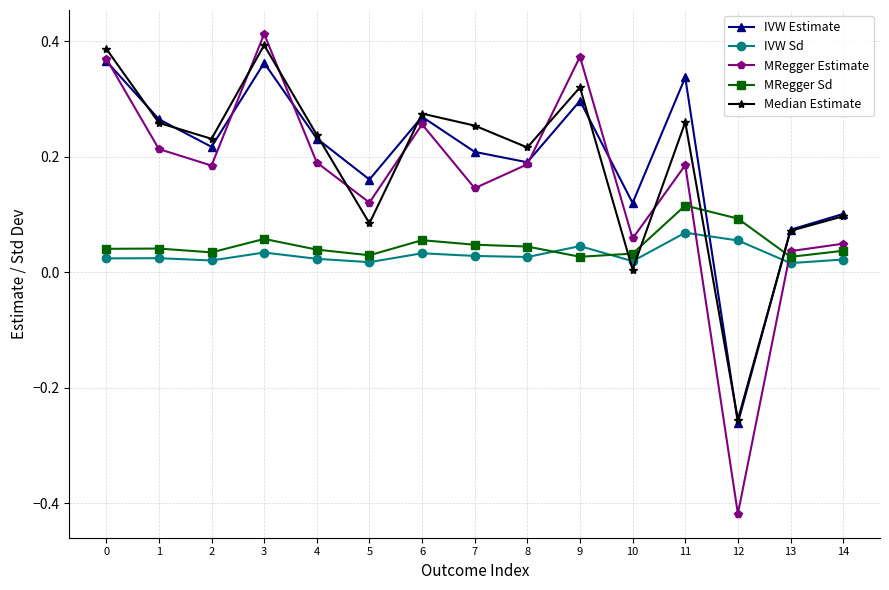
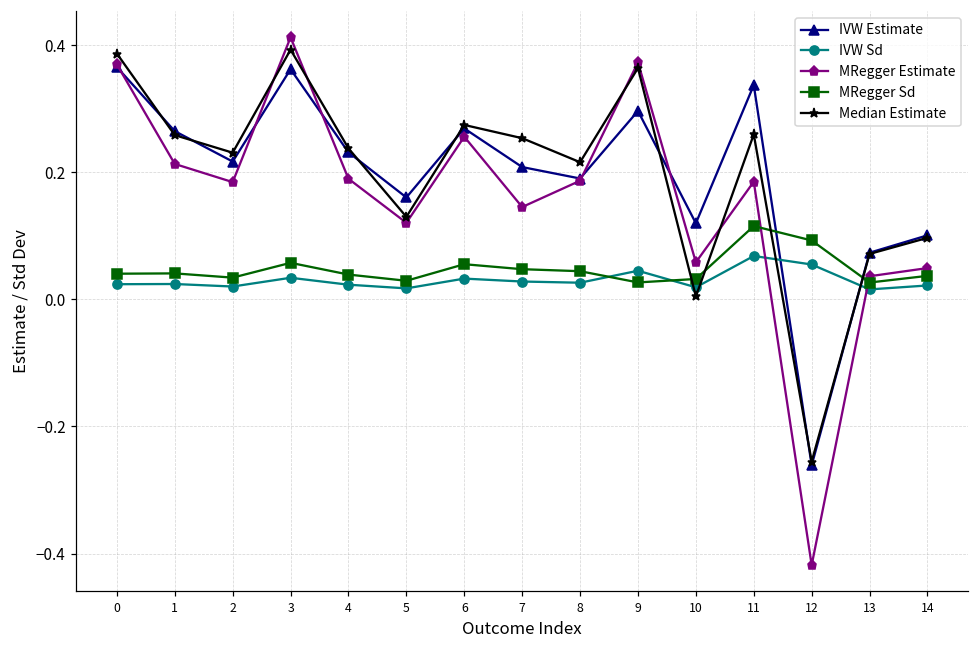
Median Estimate, 5: 0.08 -> 0.13
Median Estimate, 9: 0.32 -> 0.36
